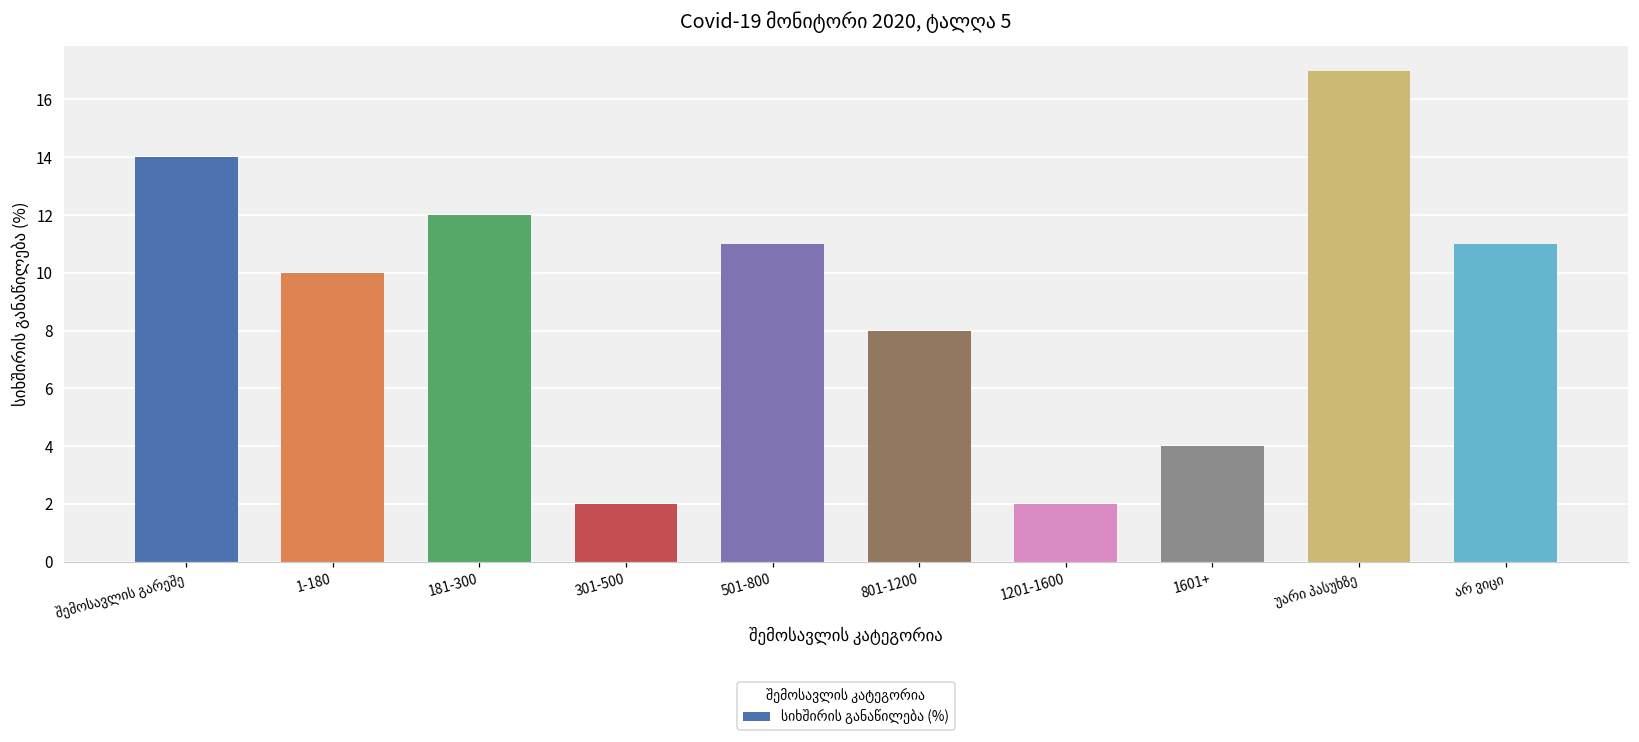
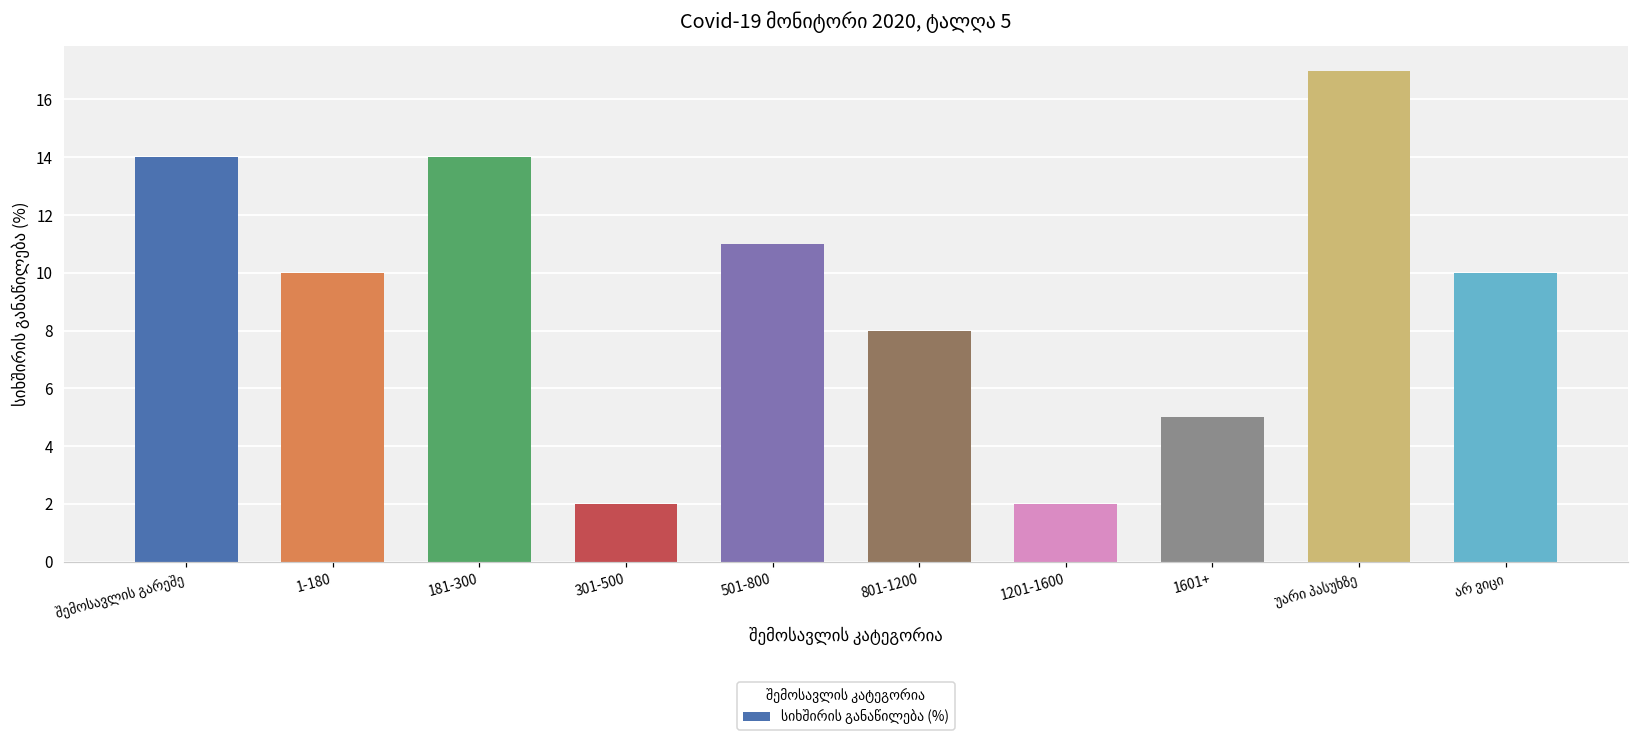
181-300: 12 -> 14
1601+: 4 -> 5
არ ვიცი: 11 -> 10
